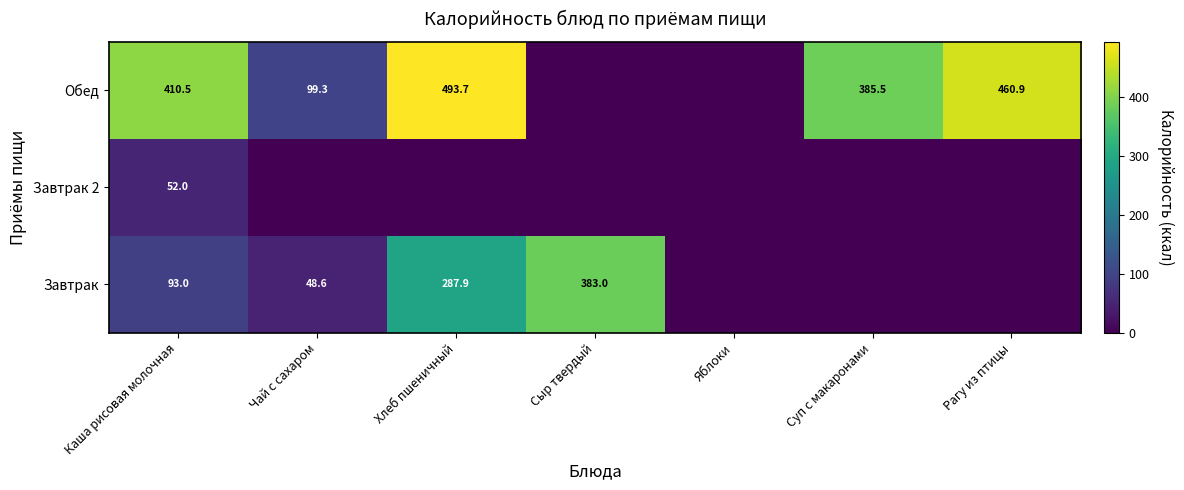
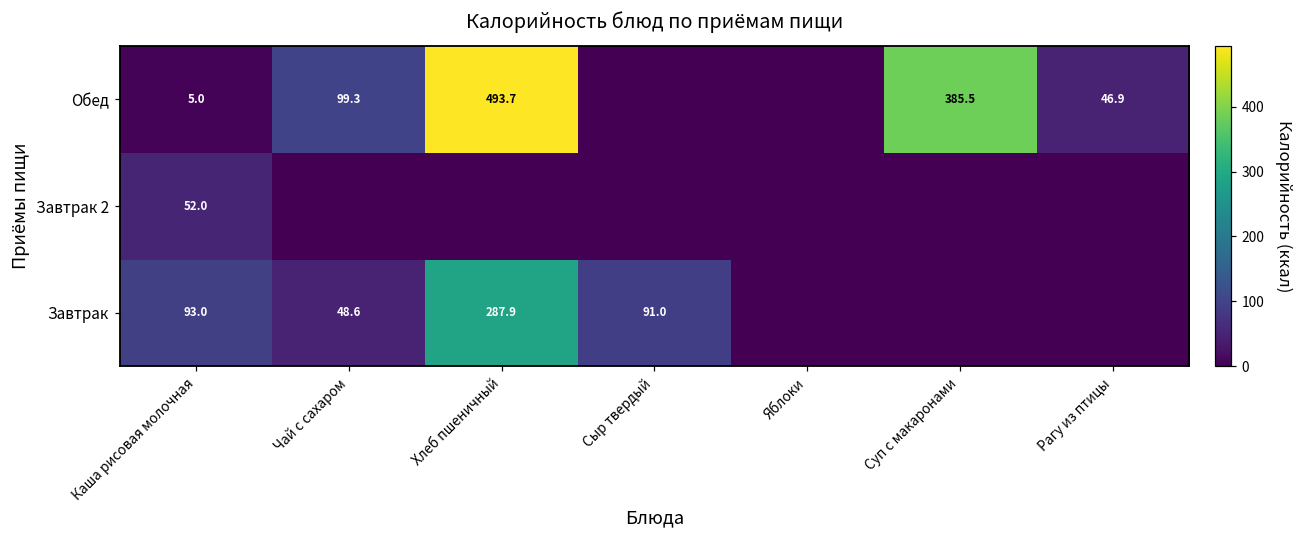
Обед, Каша рисовая молочная: 410.5 -> 5.0
Обед, Рагу из птицы: 460.9 -> 46.9
Завтрак, Сыр твердый: 383.0 -> 91.0
